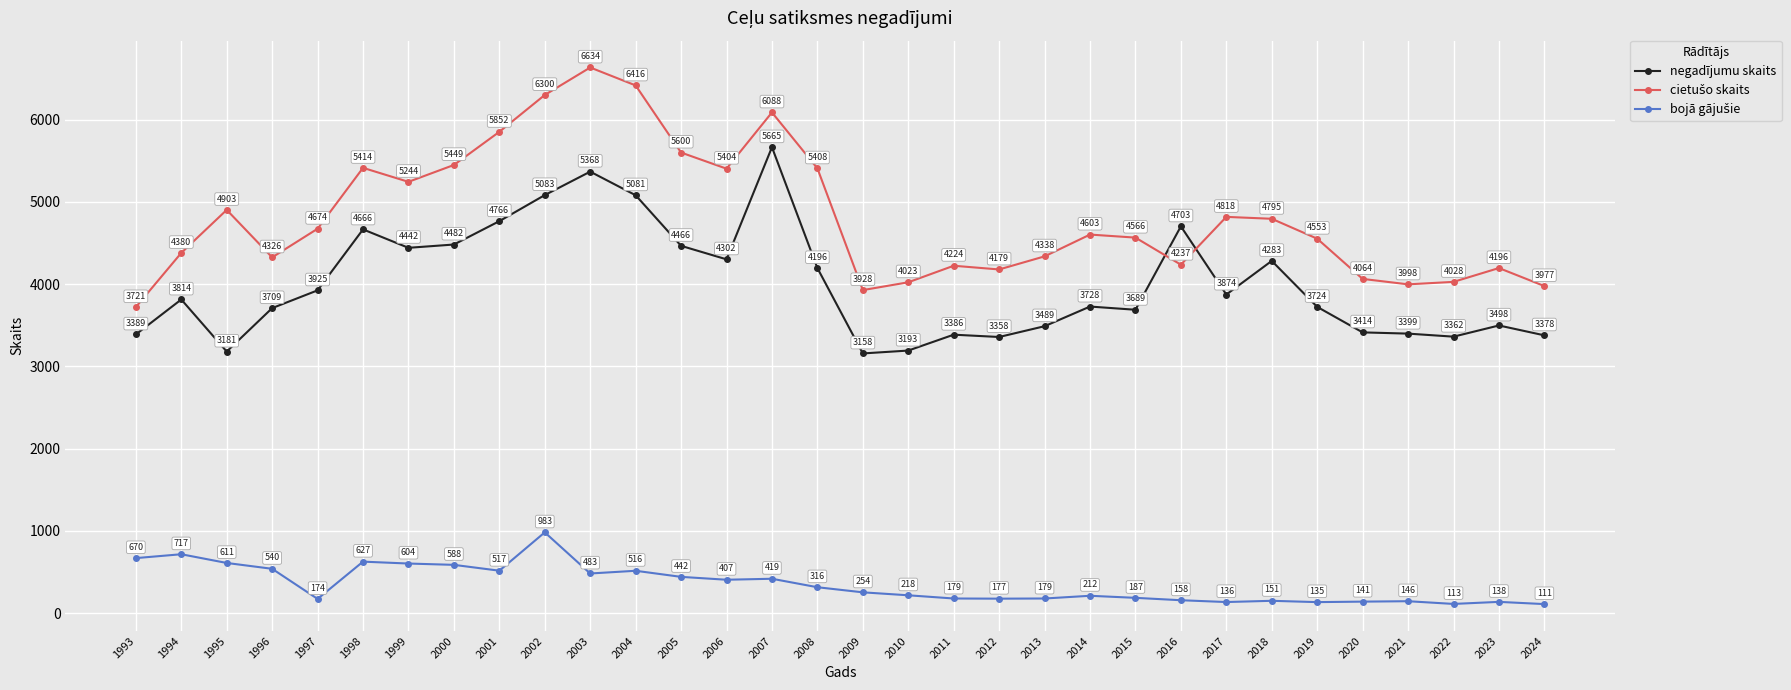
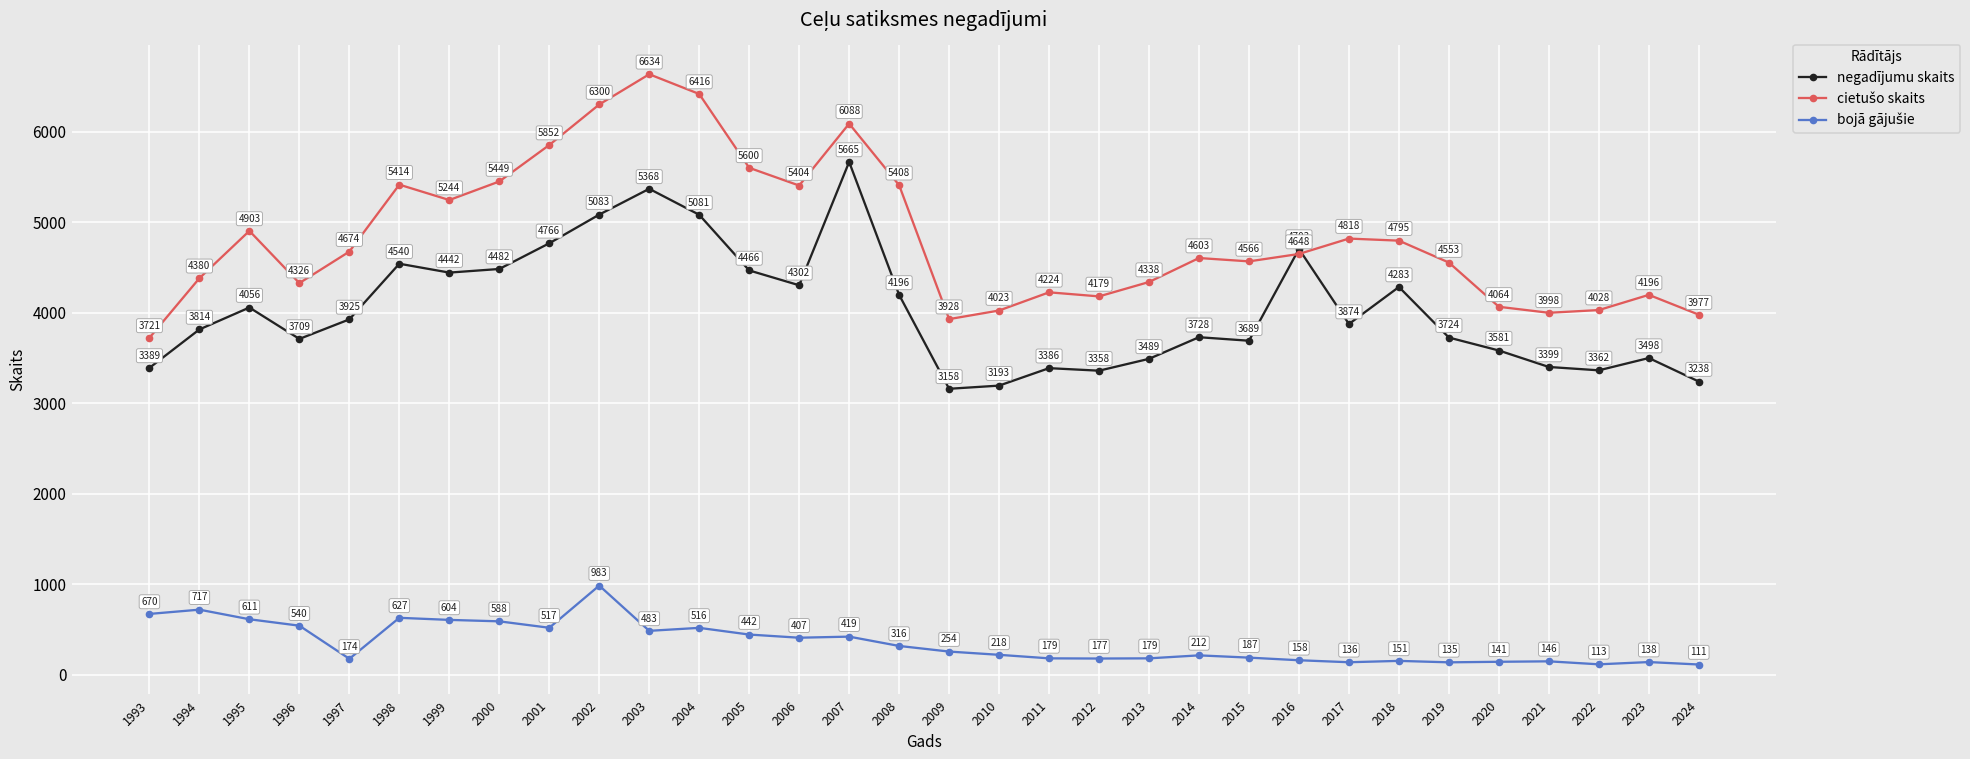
negadījumu skaits, 1995: 3181 -> 4056
negadījumu skaits, 1998: 4666 -> 4540
cietušo skaits, 2016: 4237 -> 4648
negadījumu skaits, 2020: 3414 -> 3581
negadījumu skaits, 2024: 3378 -> 3238
